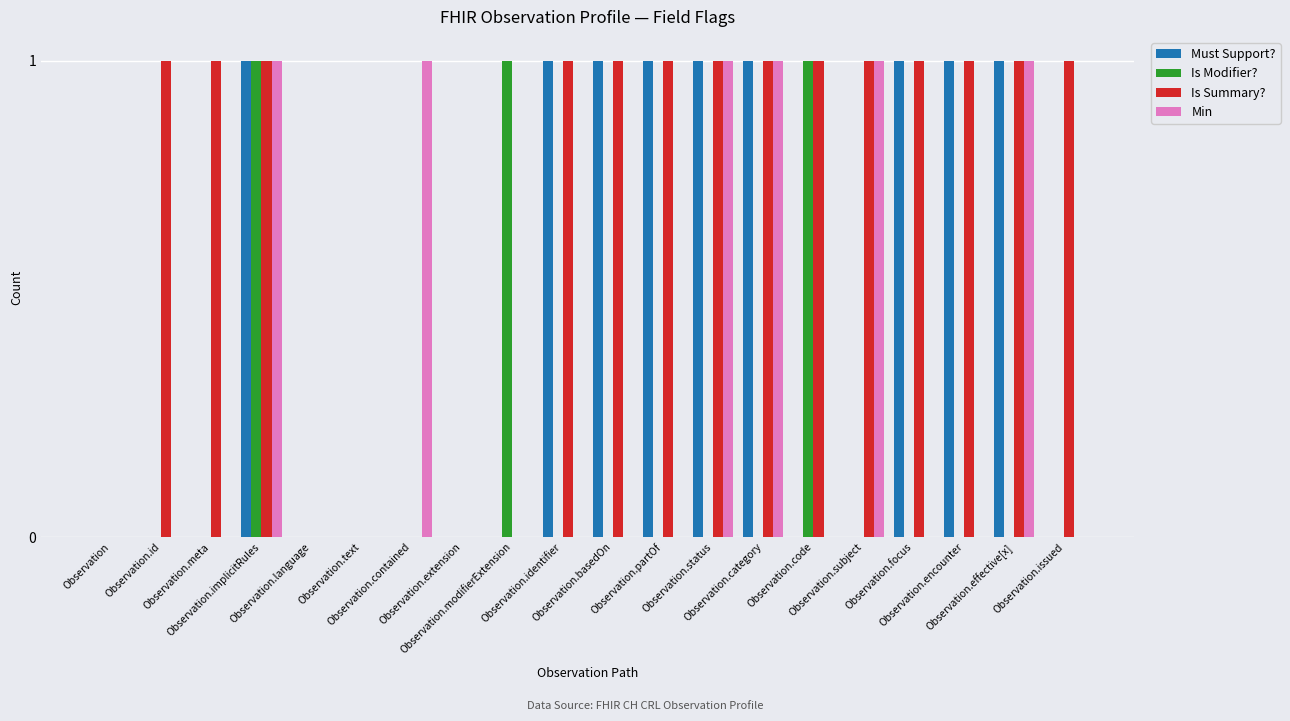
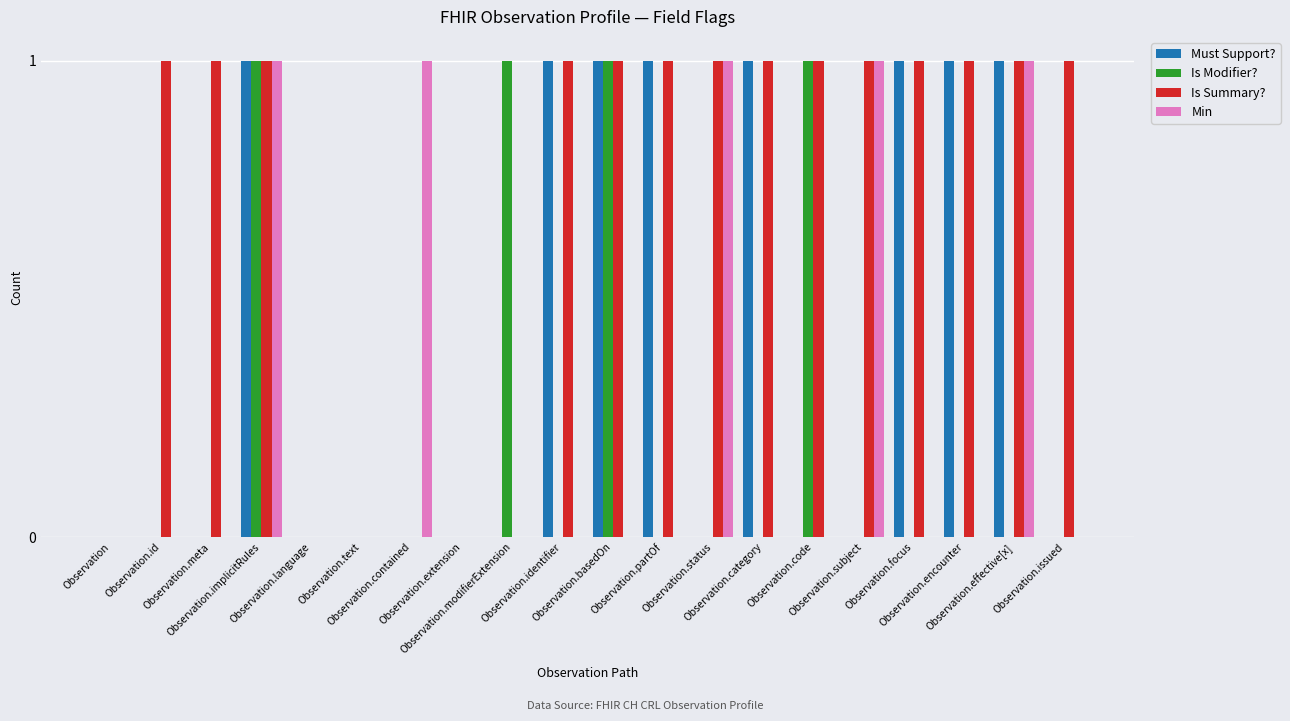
Is Modifier?, Observation.basedOn: 0 -> 1
Must Support?, Observation.status: 1 -> 0
Min, Observation.category: 1 -> 0
